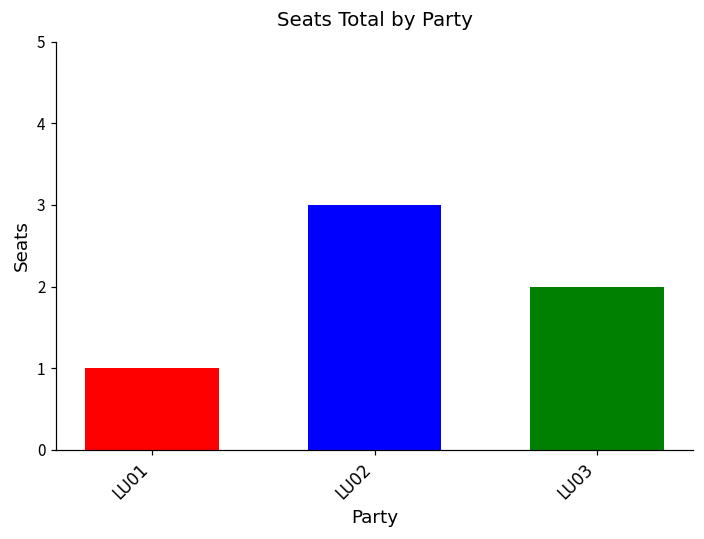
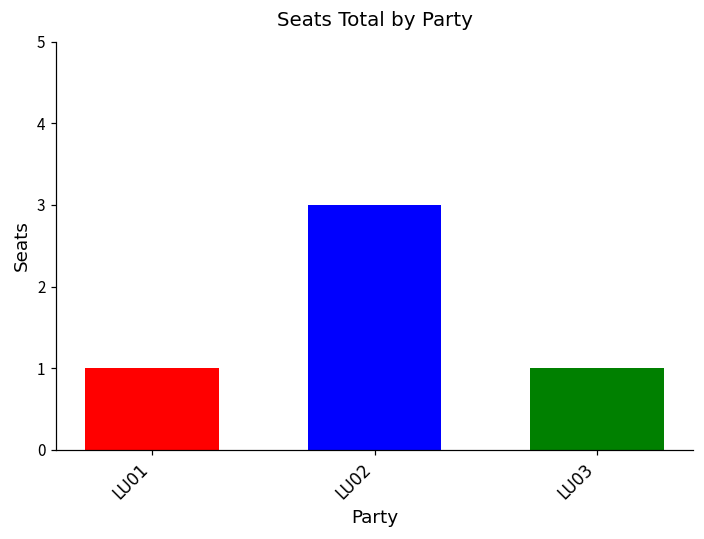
LU03: 2 -> 1
